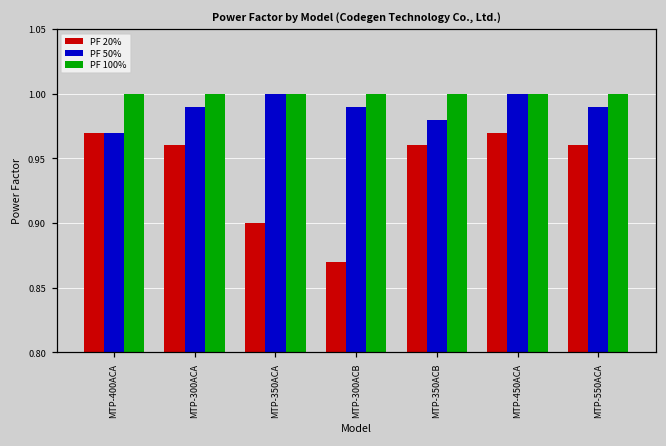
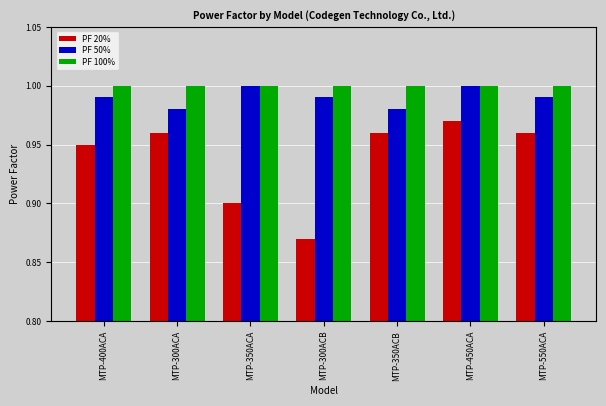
PF 20%, MTP-400ACA: 0.97 -> 0.95
PF 50%, MTP-400ACA: 0.97 -> 0.99
PF 50%, MTP-300ACA: 0.99 -> 0.98
